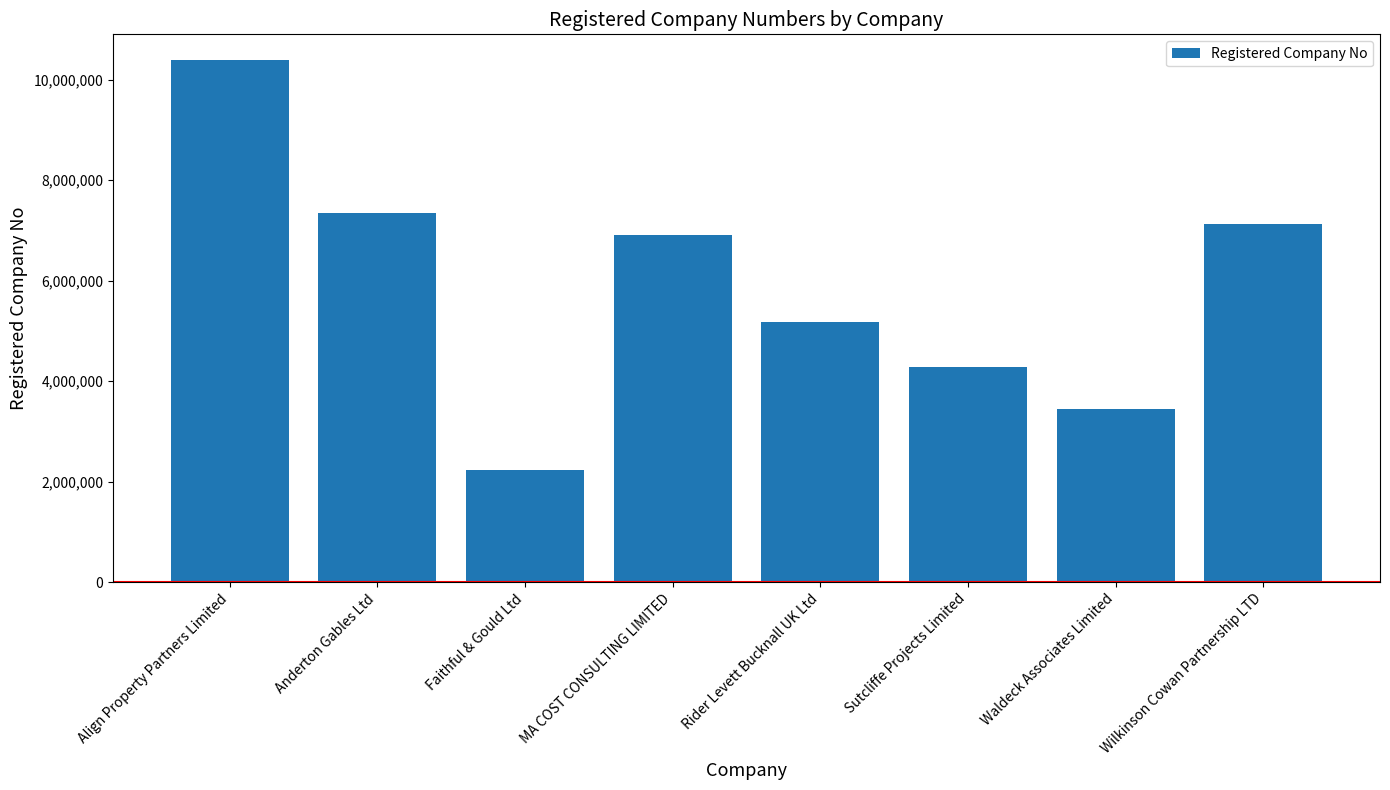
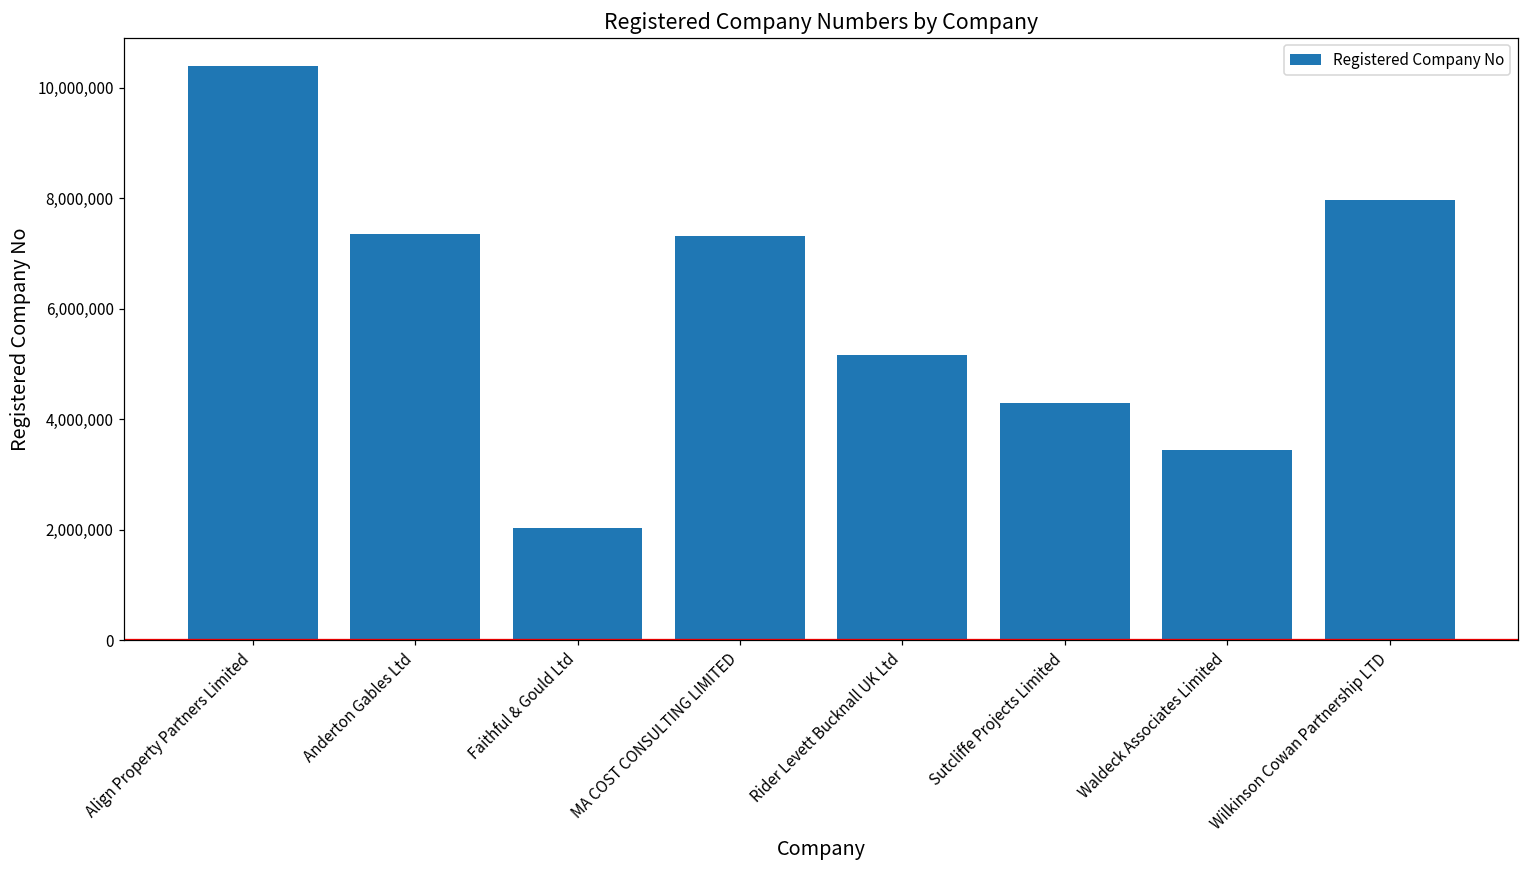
Faithful & Gould Ltd: 2,200,000 -> 2,000,000
MA COST CONSULTING LIMITED: 6,900,000 -> 7,300,000
Wilkinson Cowan Partnership LTD: 7,100,000 -> 8,000,000
